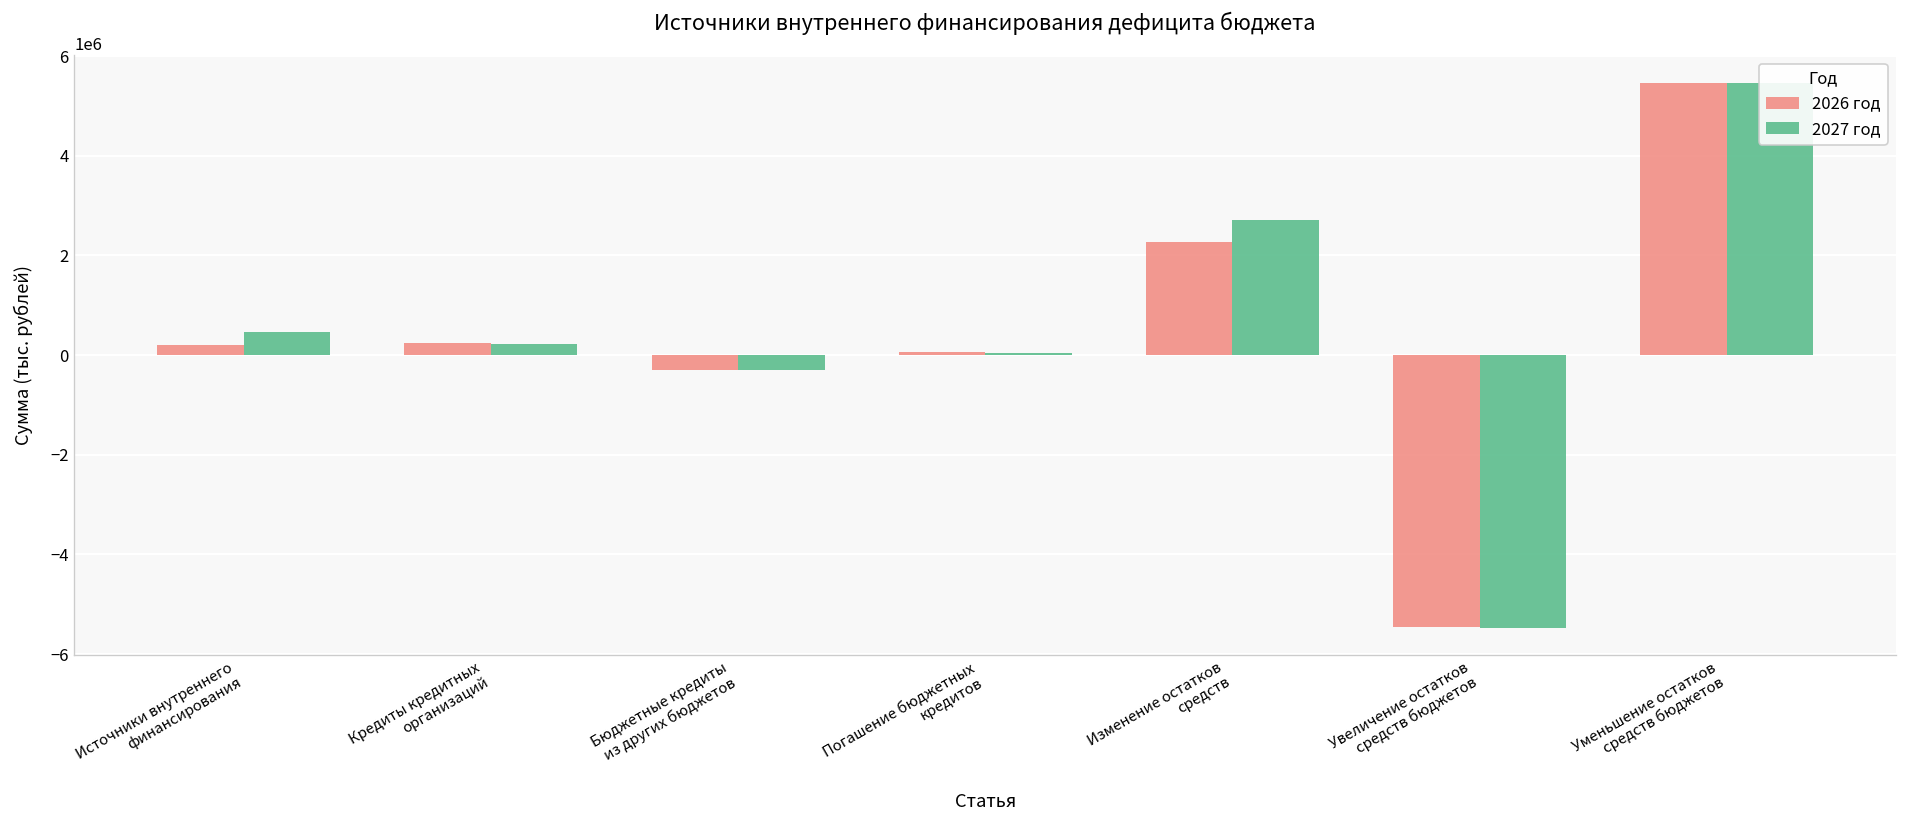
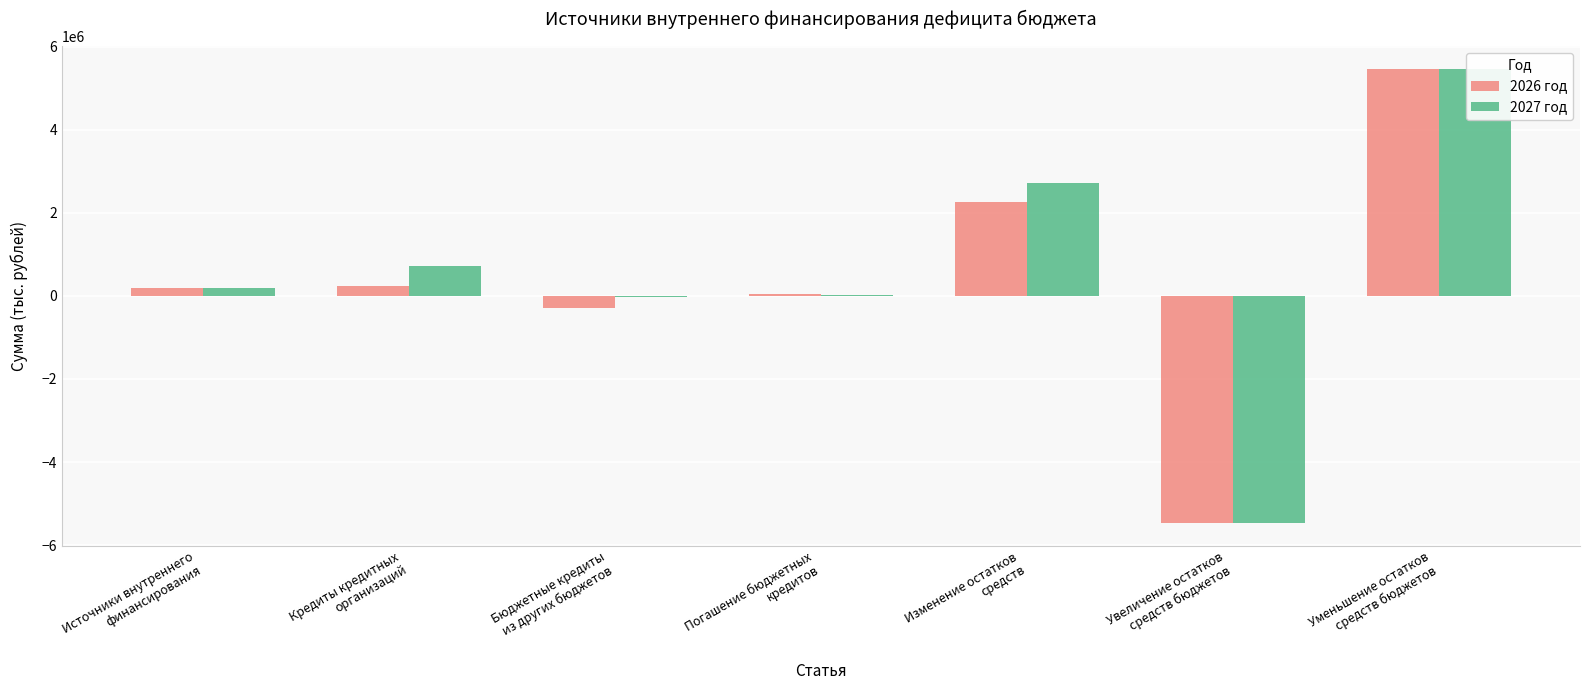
2027 год, Источники внутреннего финансирования: 500000 -> 200000
2027 год, Кредиты кредитных организаций: 200000 -> 700000
2027 год, Бюджетные кредиты из других бюджетов: -300000 -> 0
